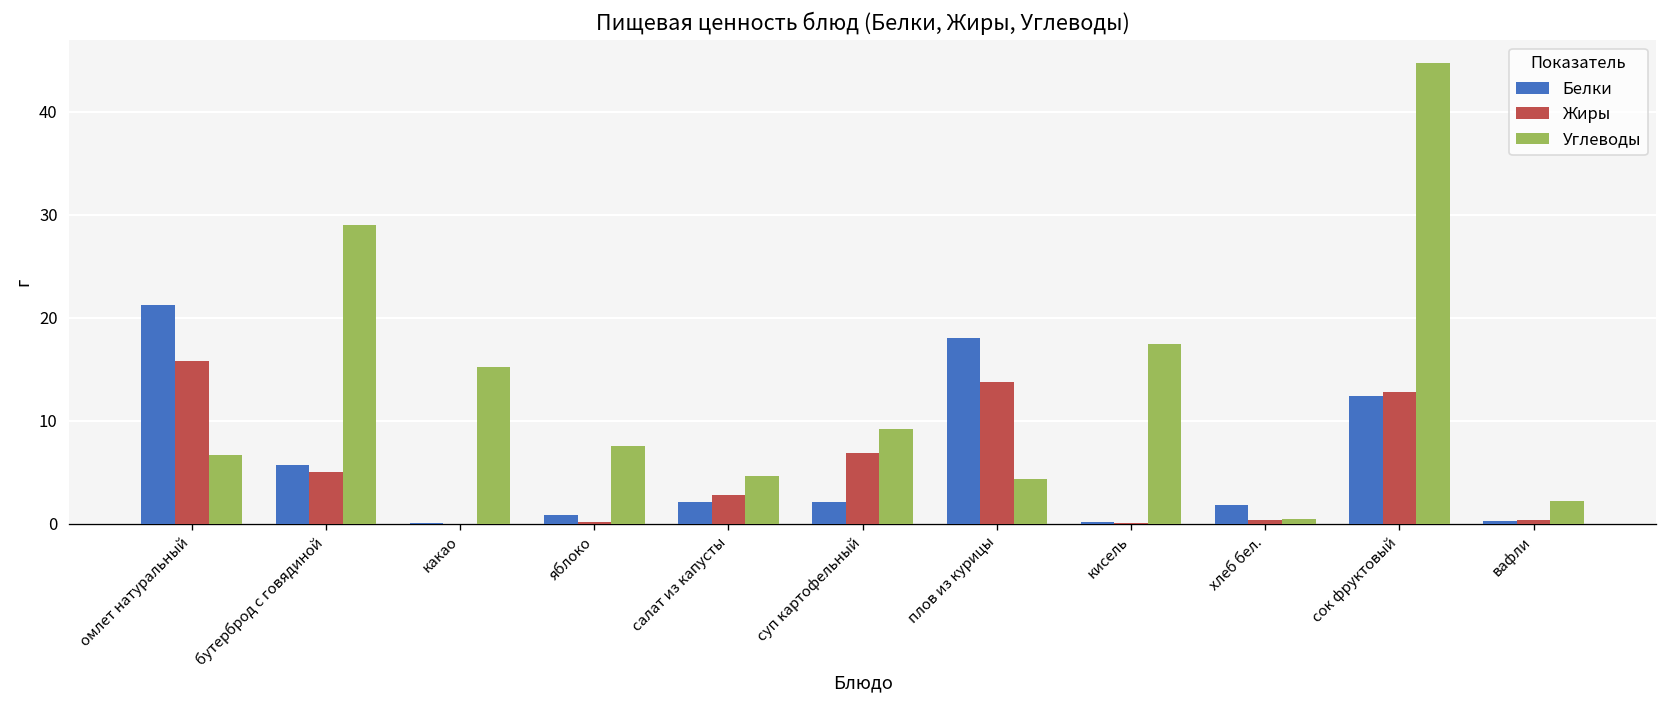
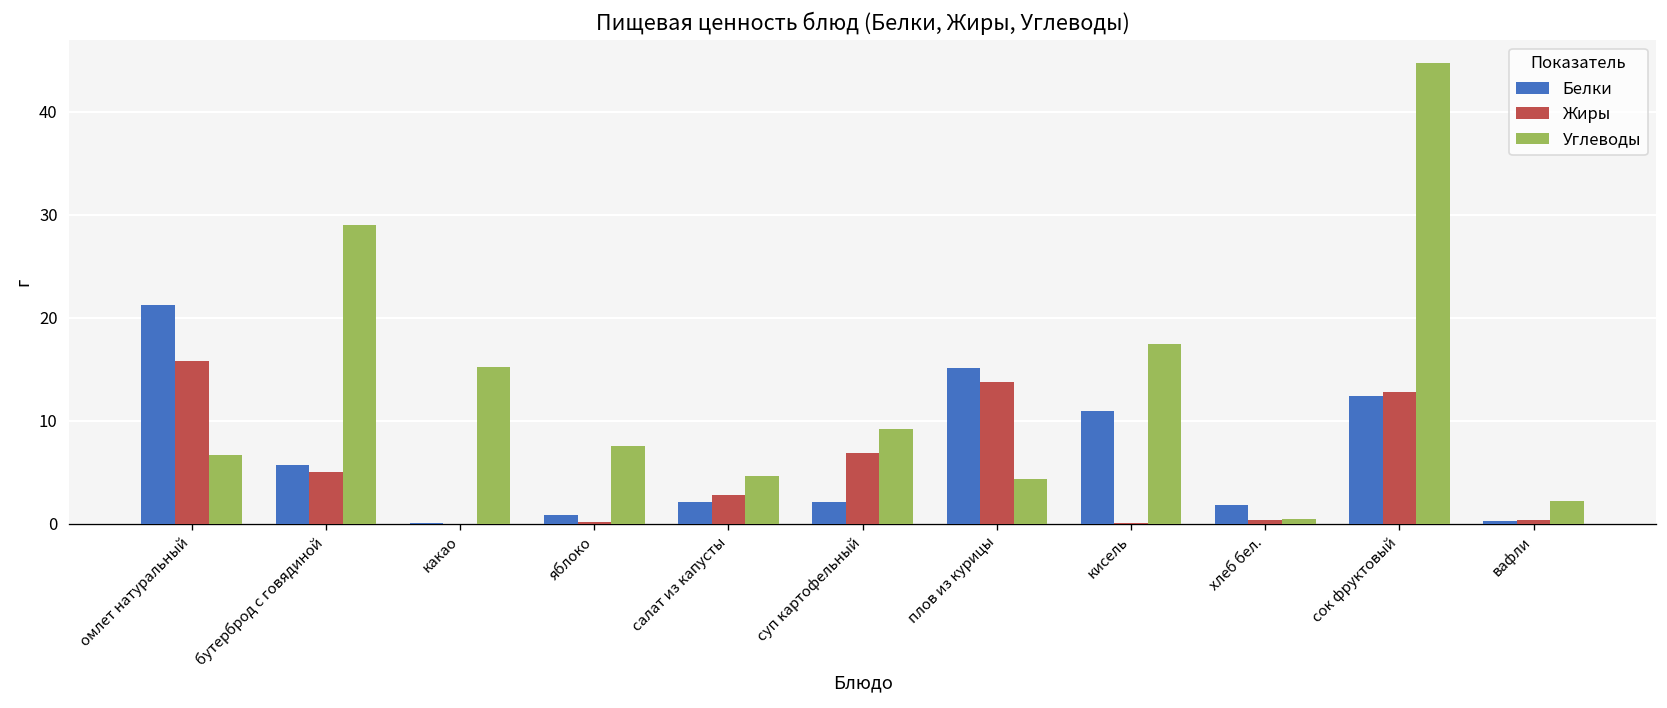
Белки, плов из курицы: 18 -> 15
Белки, кисель: 0 -> 11
